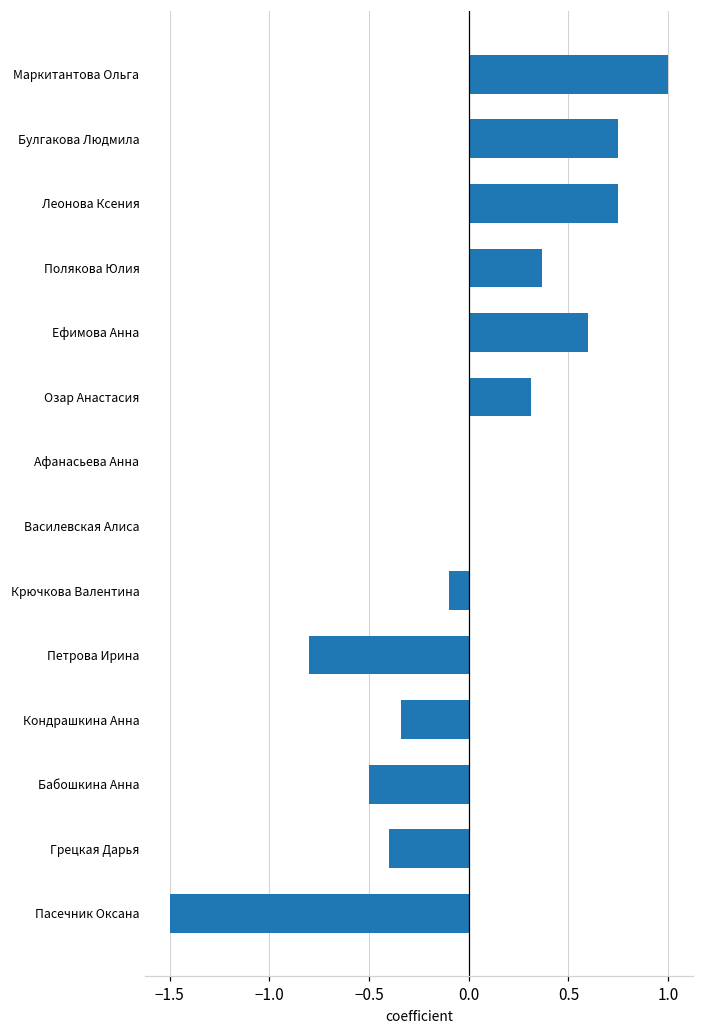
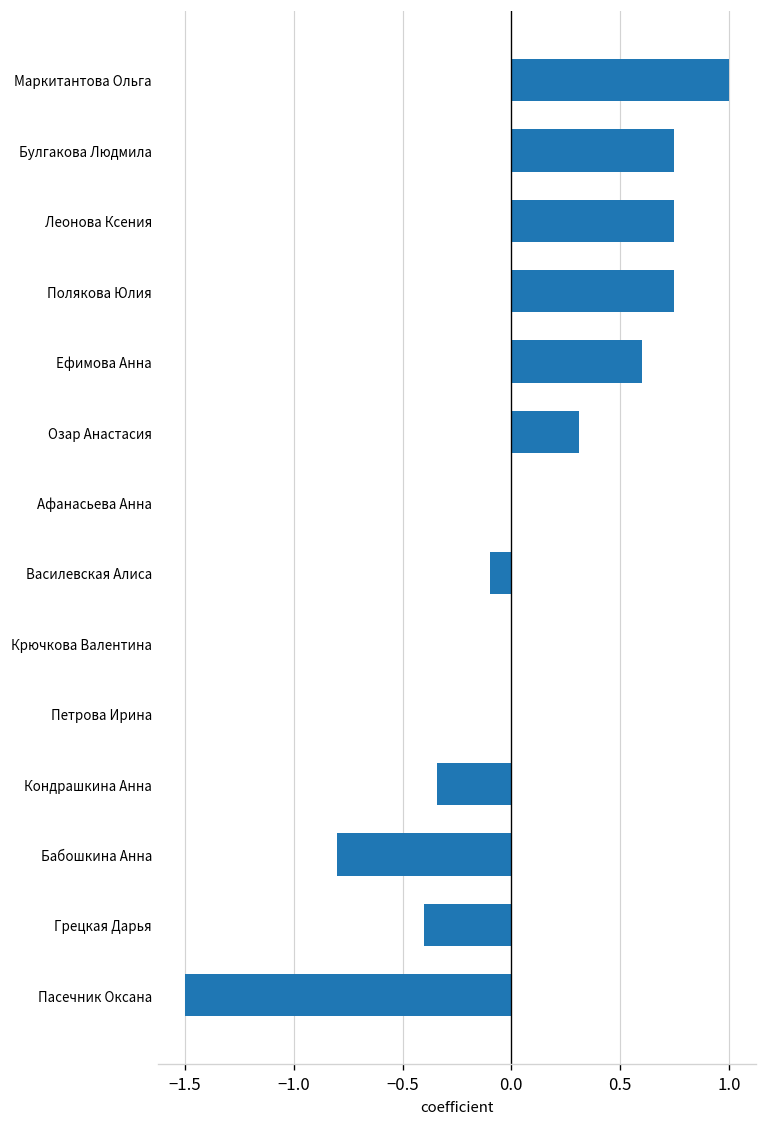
Полякова Юлия: 0.37 -> 0.75
Василевская Алиса: 0.00 -> -0.10
Крючкова Валентина: -0.10 -> 0.00
Петрова Ирина: -0.80 -> 0.00
Бабошкина Анна: -0.50 -> -0.80
